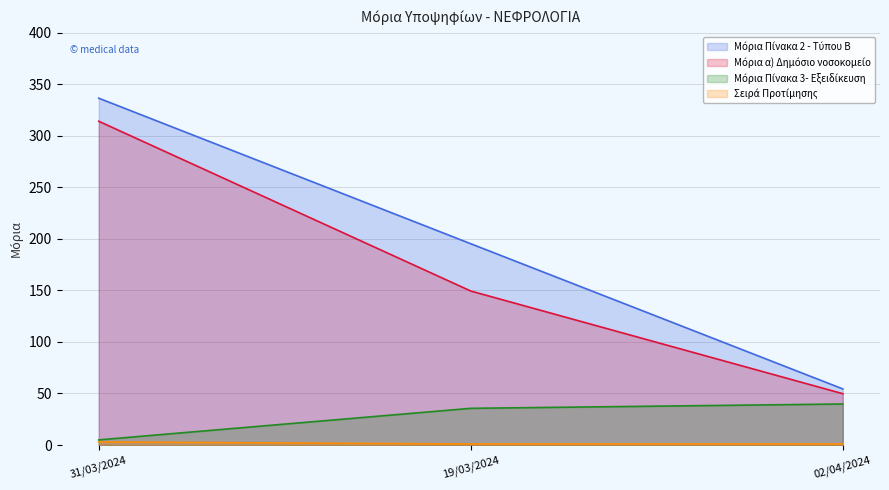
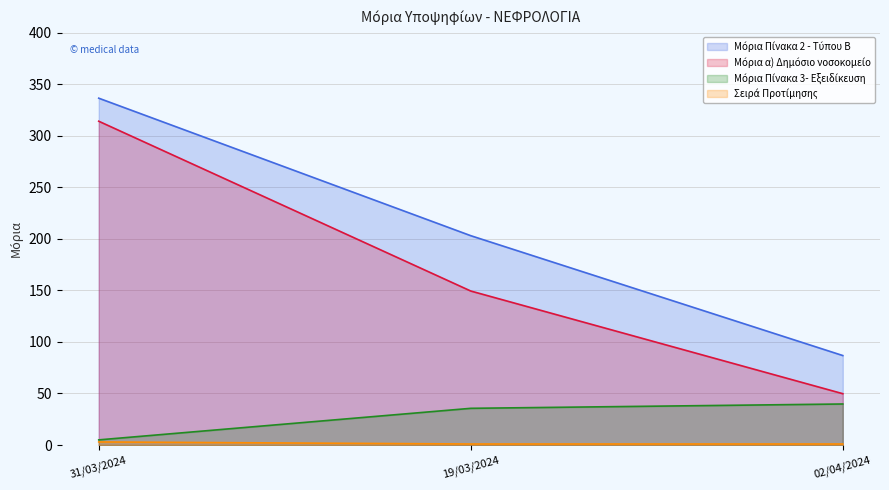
Μόρια Πίνακα 2 - Τύπου Β, 19/03/2024: 195 -> 203
Μόρια Πίνακα 2 - Τύπου Β, 02/04/2024: 54 -> 87
